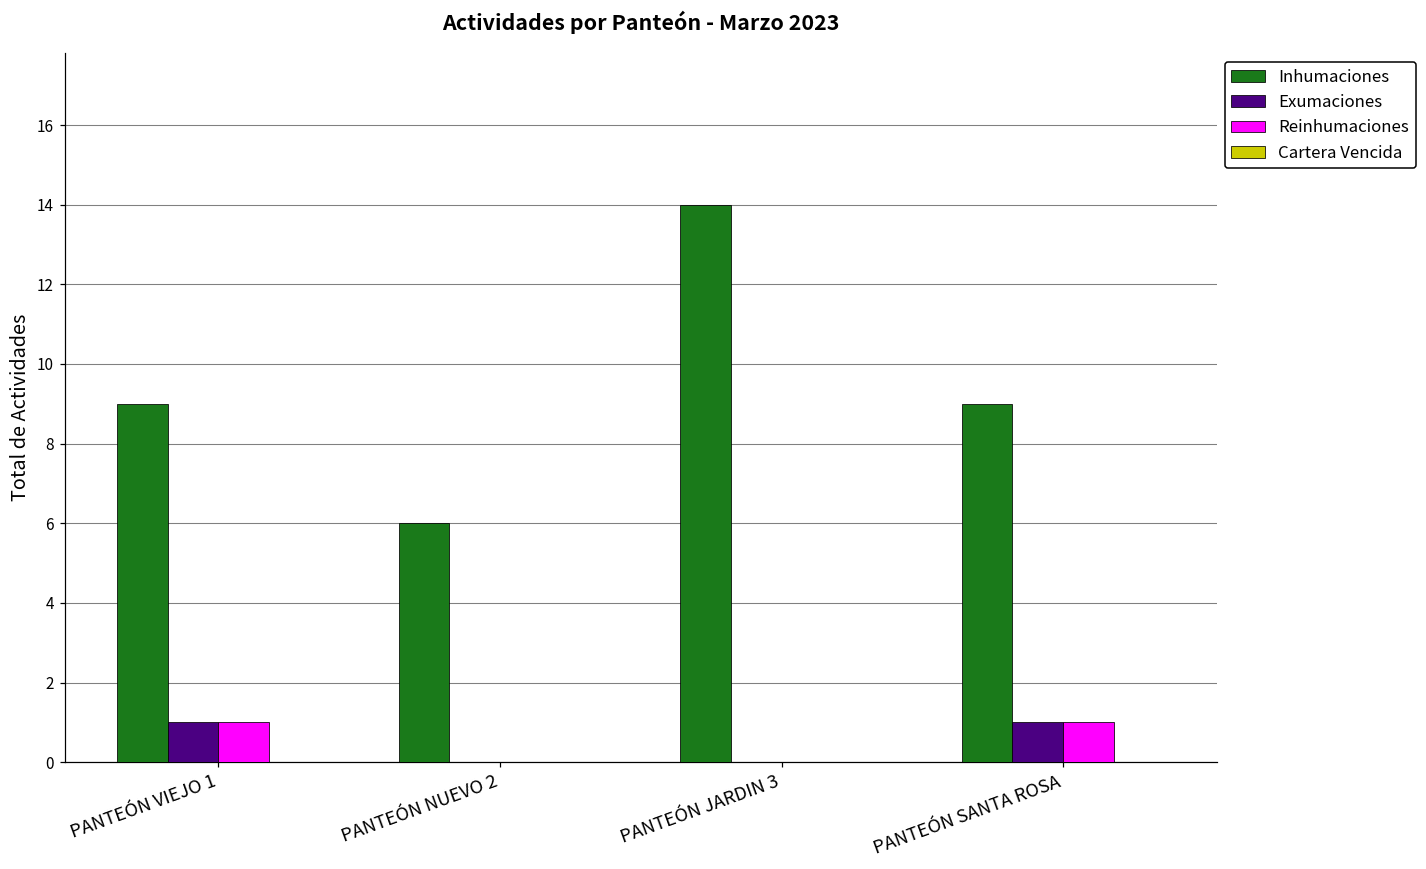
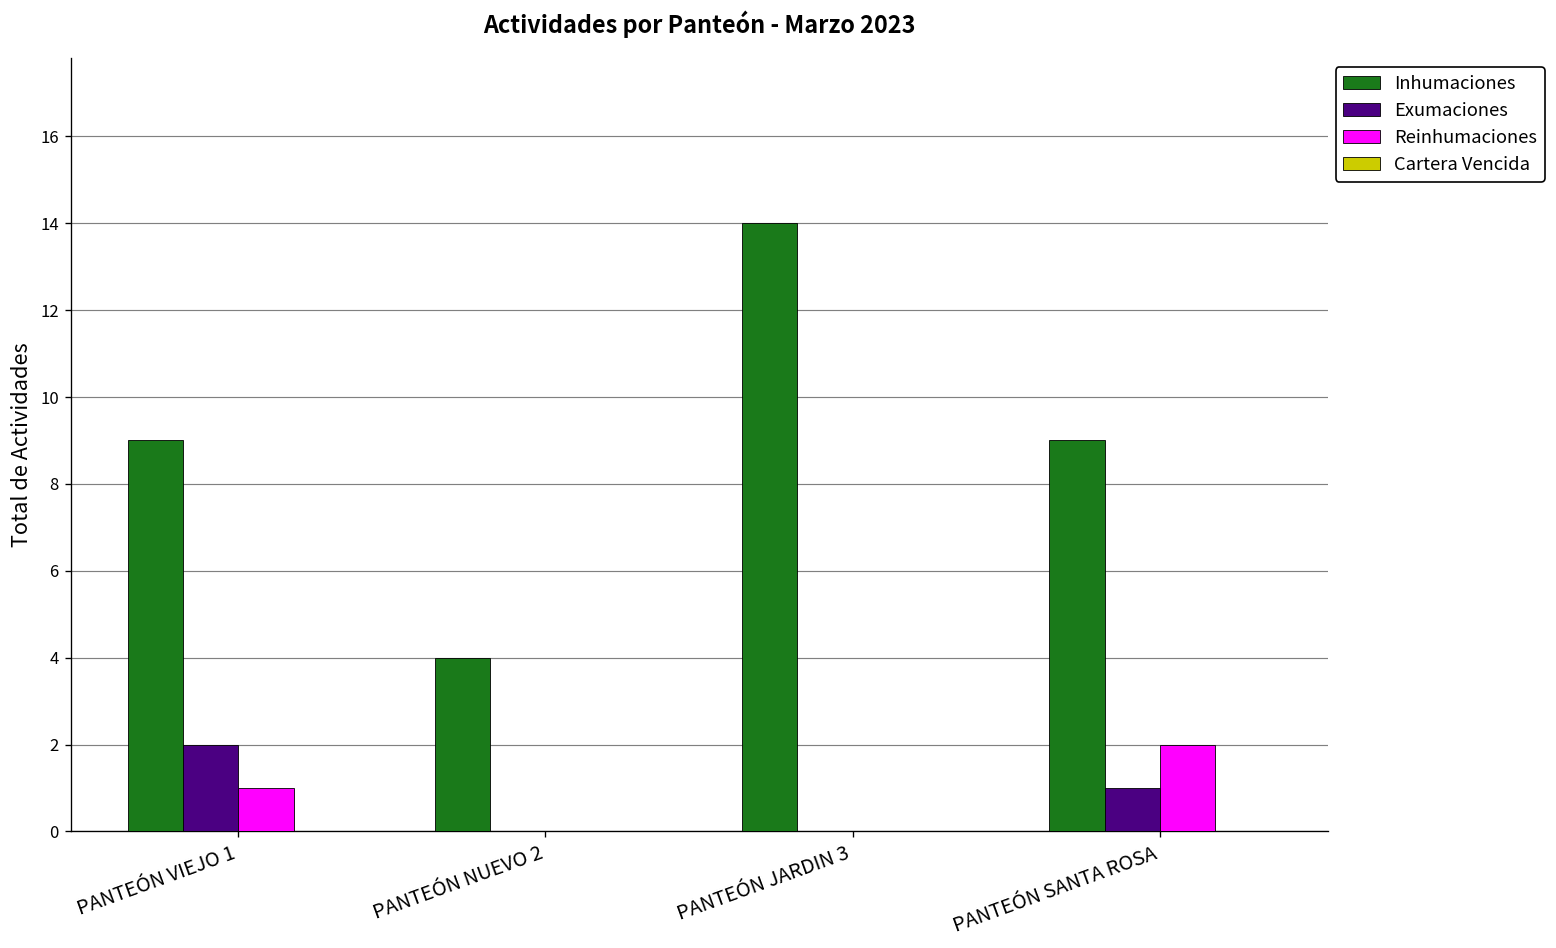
Exumaciones, PANTEÓN VIEJO 1: 1 -> 2
Inhumaciones, PANTEÓN NUEVO 2: 6 -> 4
Reinhumaciones, PANTEÓN SANTA ROSA: 1 -> 2
